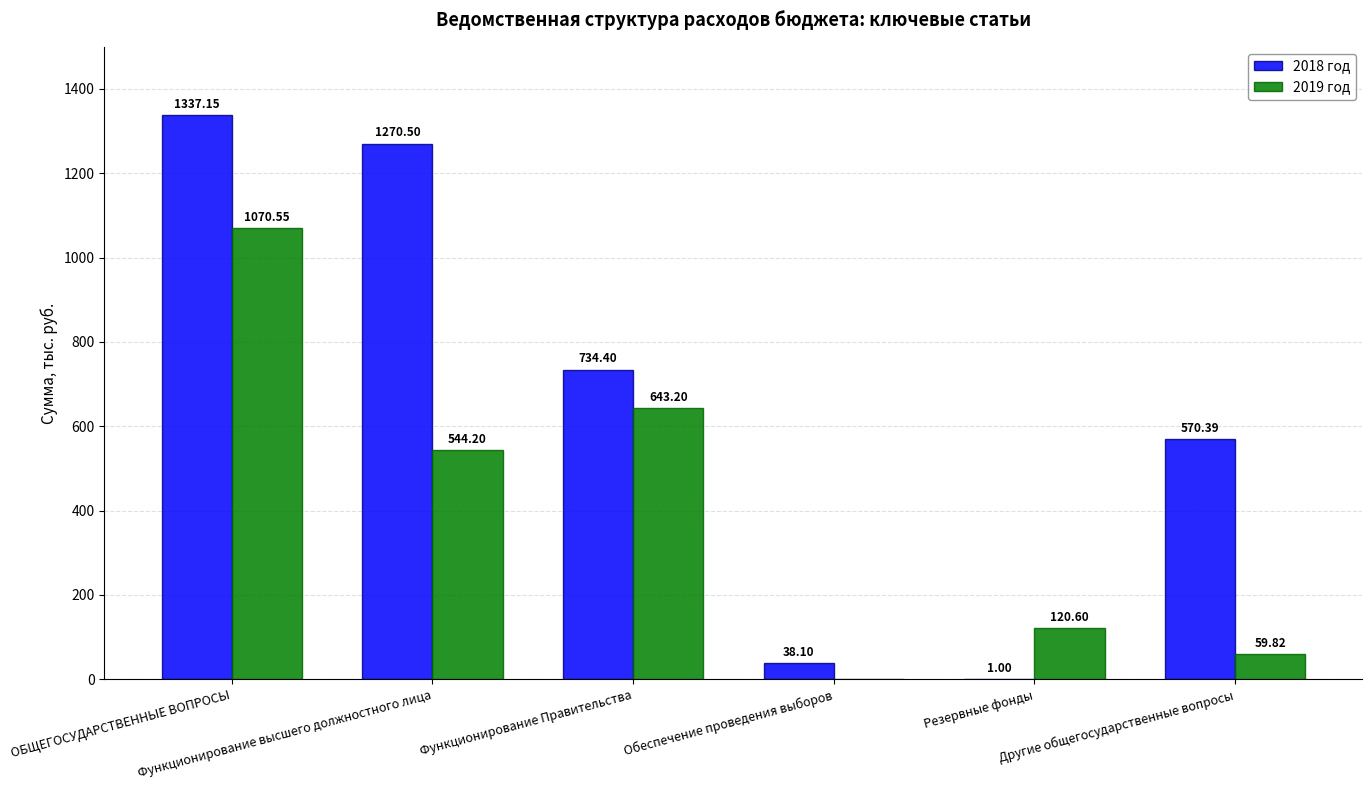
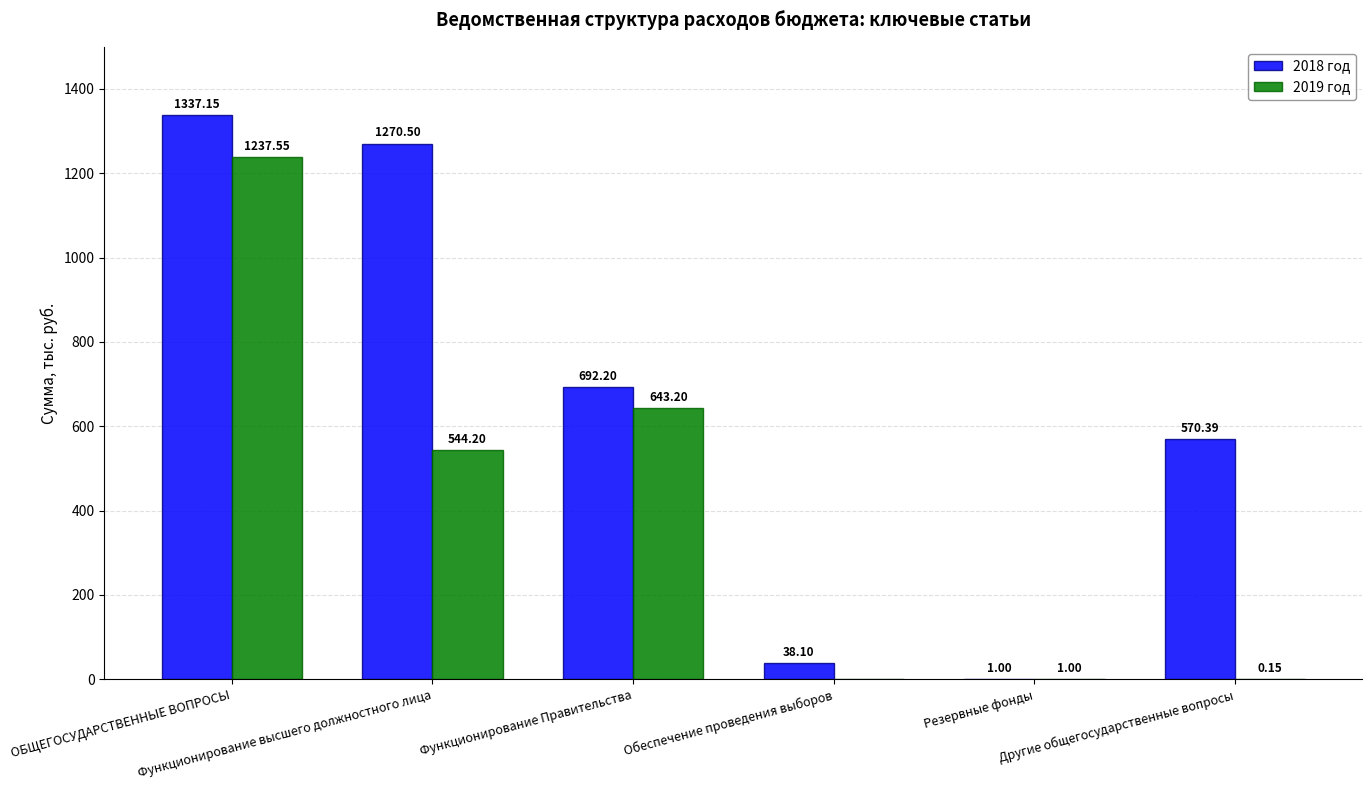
2019 год, ОБЩЕГОСУДАРСТВЕННЫЕ ВОПРОСЫ: 1070.55 -> 1237.55
2018 год, Функционирование Правительства: 734.40 -> 692.20
2019 год, Резервные фонды: 120.60 -> 1.00
2019 год, Другие общегосударственные вопросы: 59.82 -> 0.15
